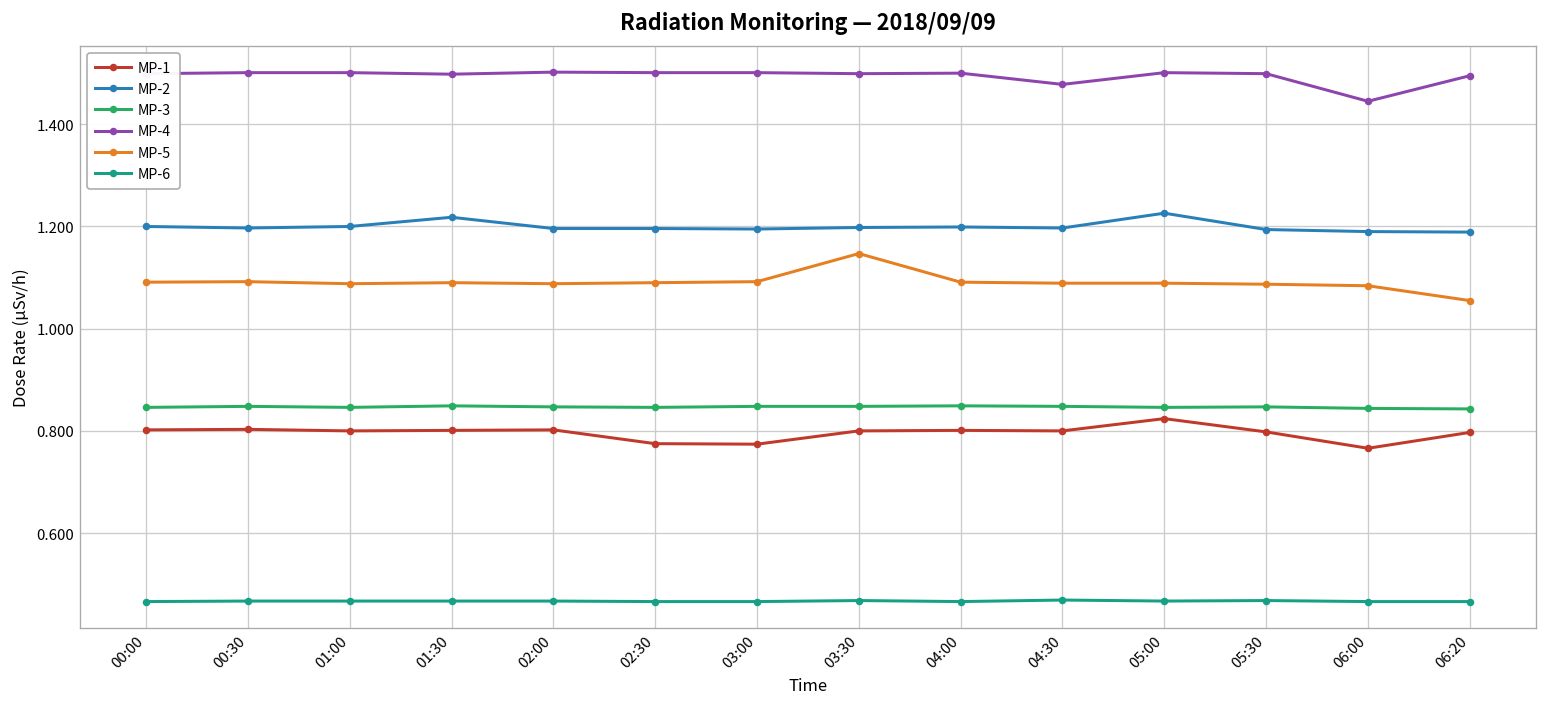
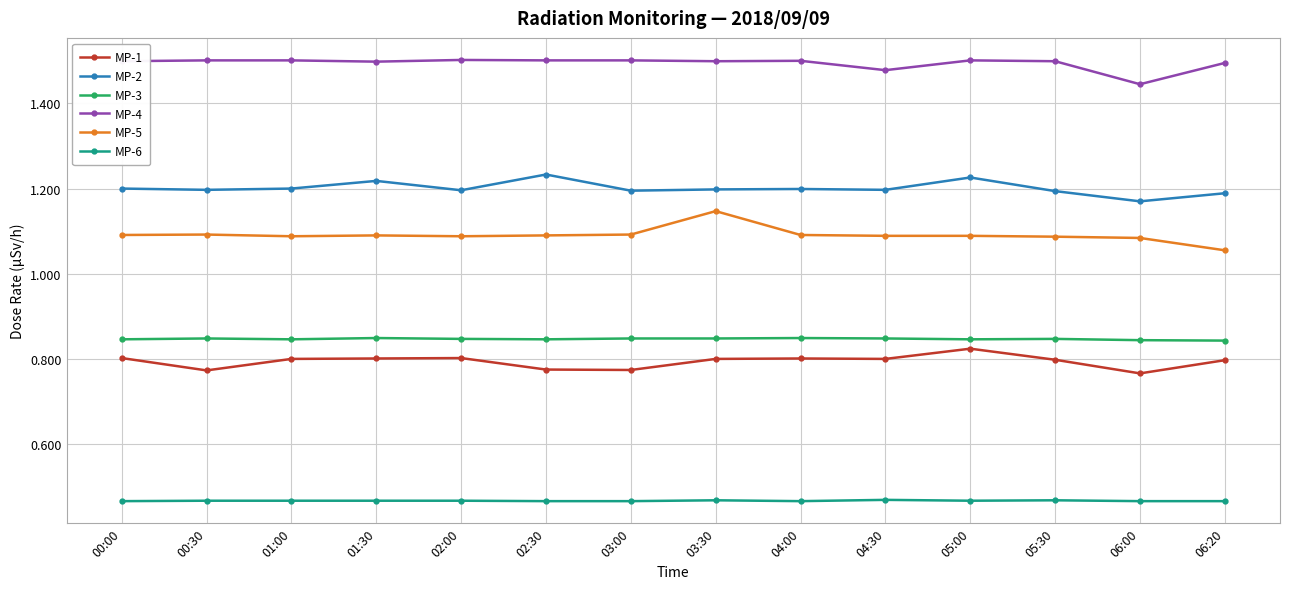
MP-1, 00:30: 0.80 -> 0.77
MP-2, 02:30: 1.20 -> 1.23
MP-2, 06:00: 1.19 -> 1.17
